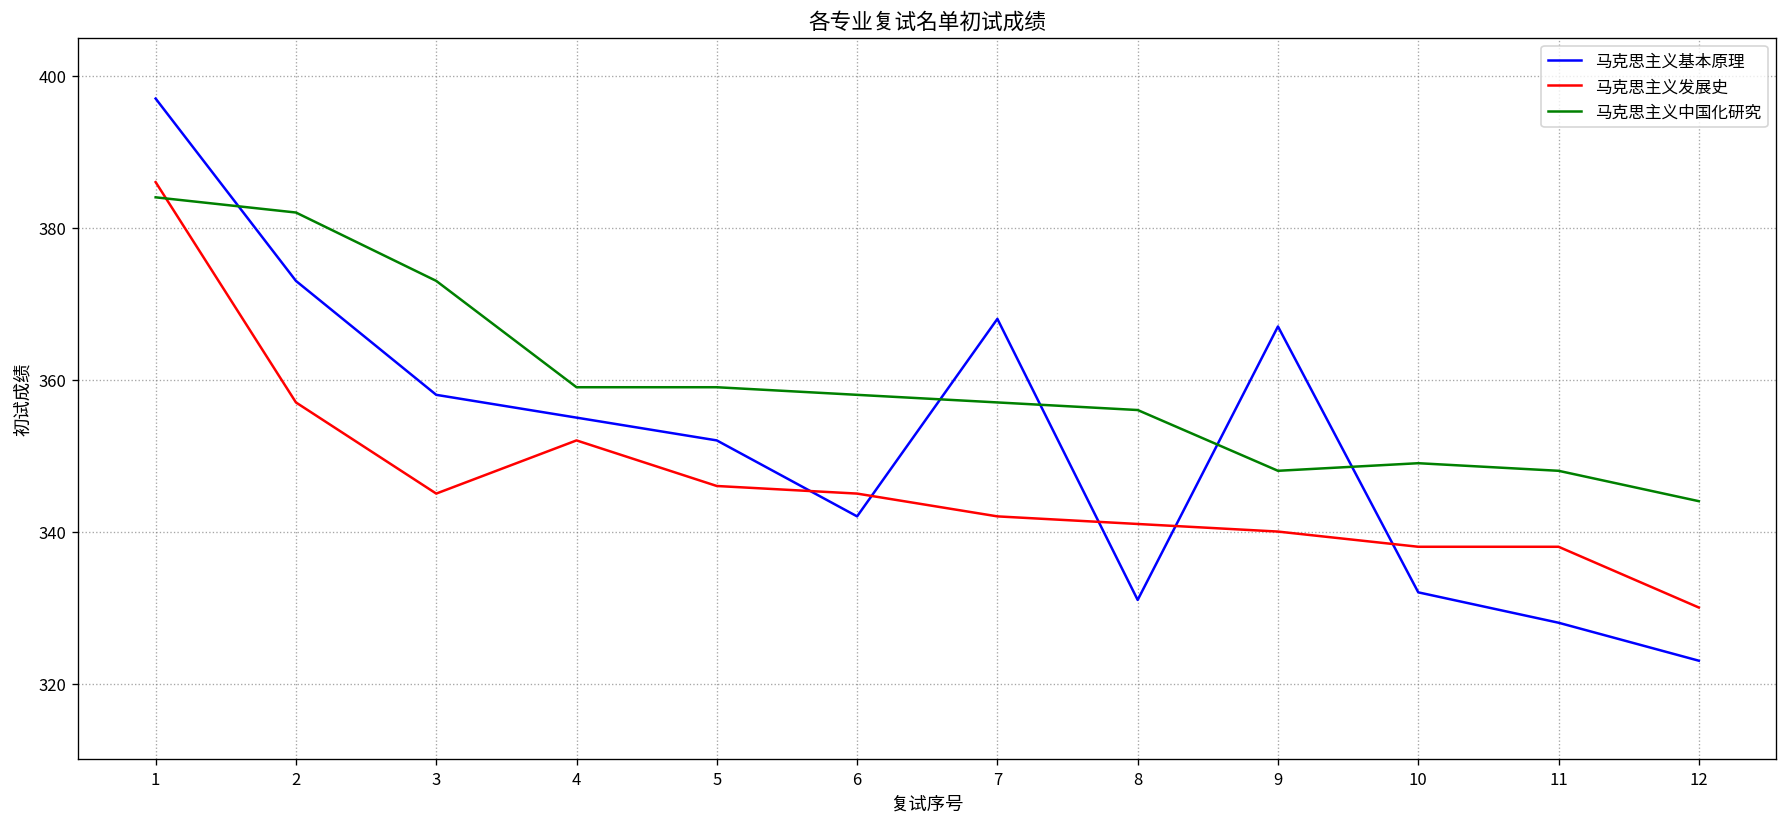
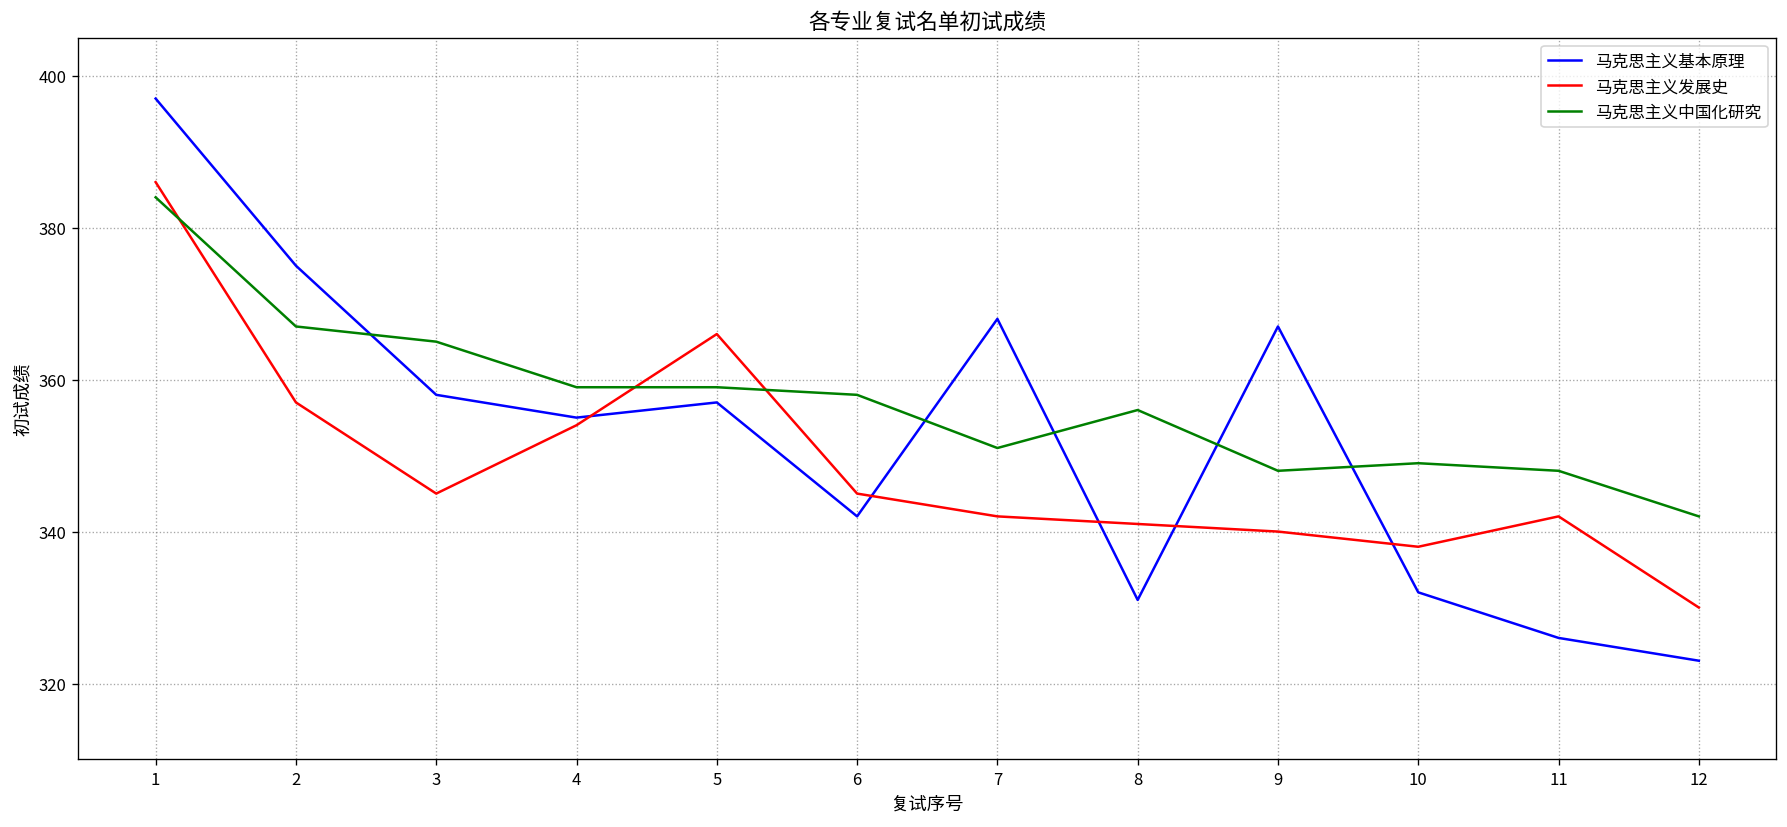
马克思主义基本原理, 2: 373 -> 375
马克思主义中国化研究, 2: 382 -> 367
马克思主义中国化研究, 3: 373 -> 365
马克思主义发展史, 4: 352 -> 354
马克思主义基本原理, 5: 352 -> 357
马克思主义发展史, 5: 346 -> 366
马克思主义中国化研究, 7: 357 -> 351
马克思主义基本原理, 11: 328 -> 326
马克思主义发展史, 11: 338 -> 342
马克思主义中国化研究, 12: 344 -> 342
